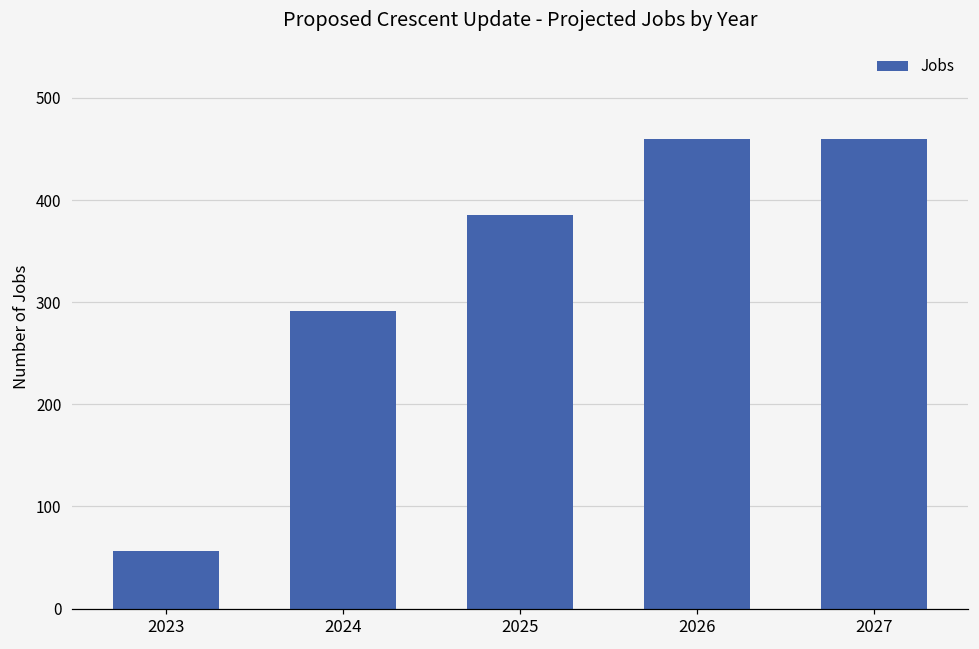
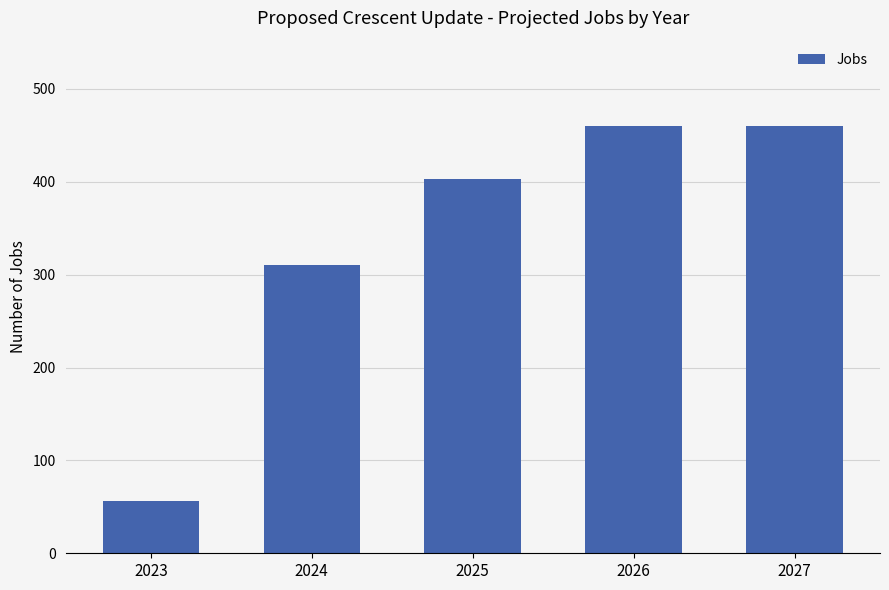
2024: 290 -> 310
2025: 390 -> 400
